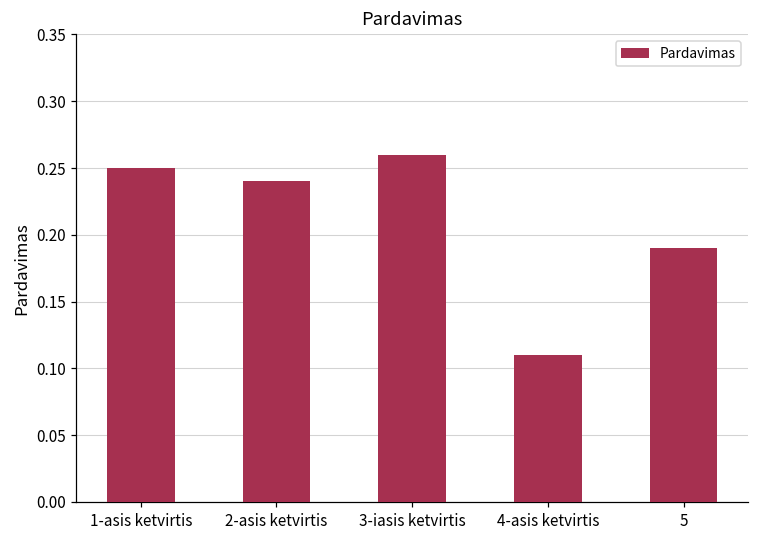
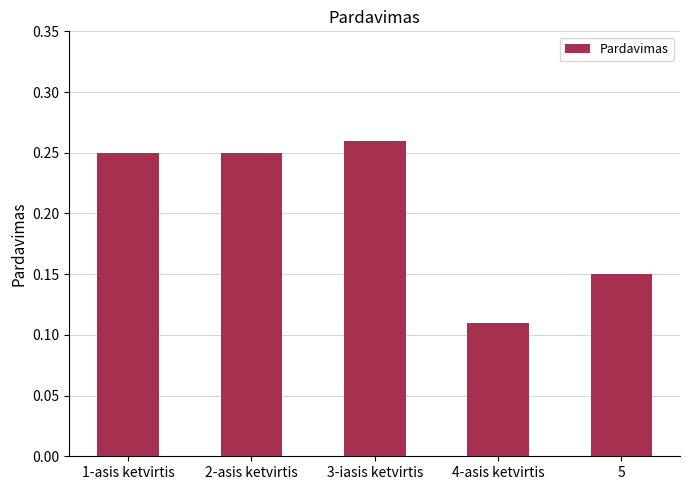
2-asis ketvirtis: 0.24 -> 0.25
5: 0.19 -> 0.15
